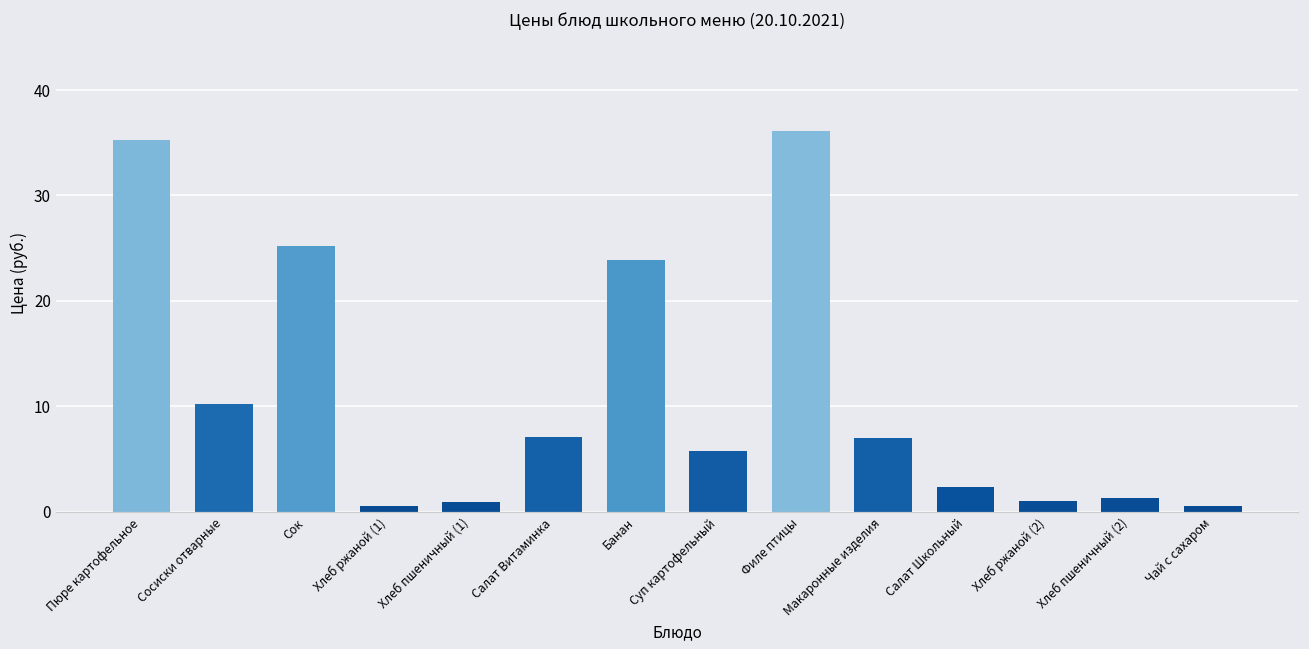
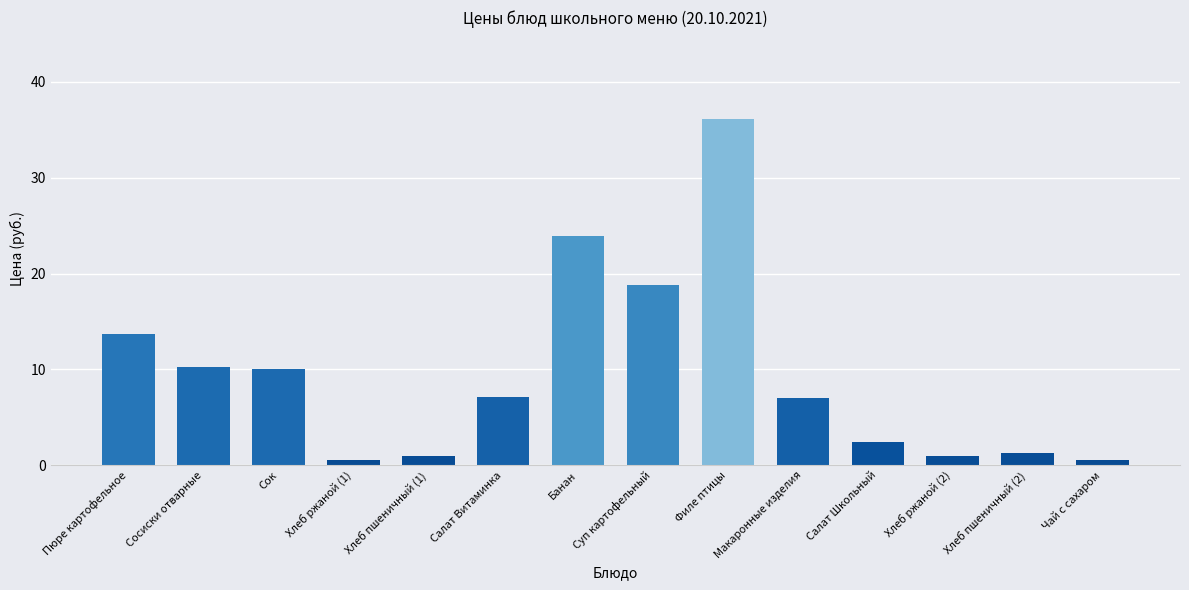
Пюре картофельное: 35 -> 14
Сок: 25 -> 10
Суп картофельный: 6 -> 19
